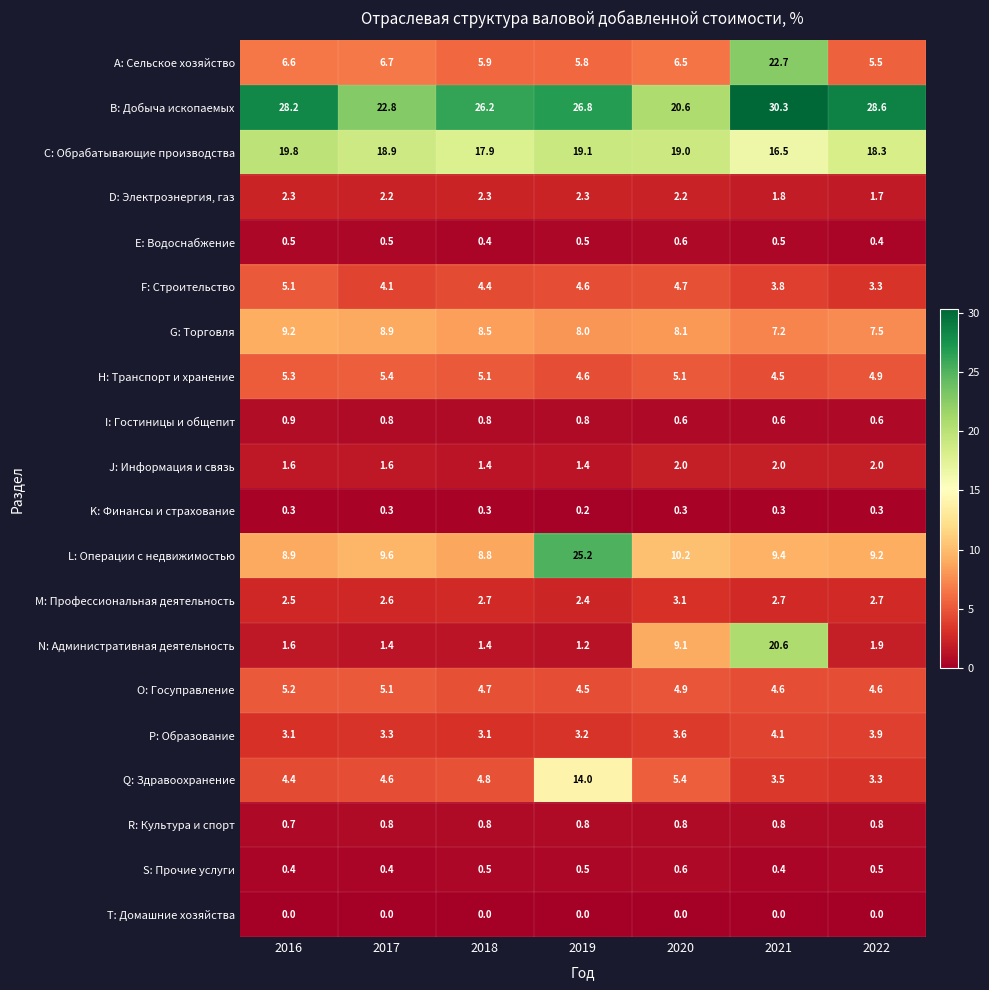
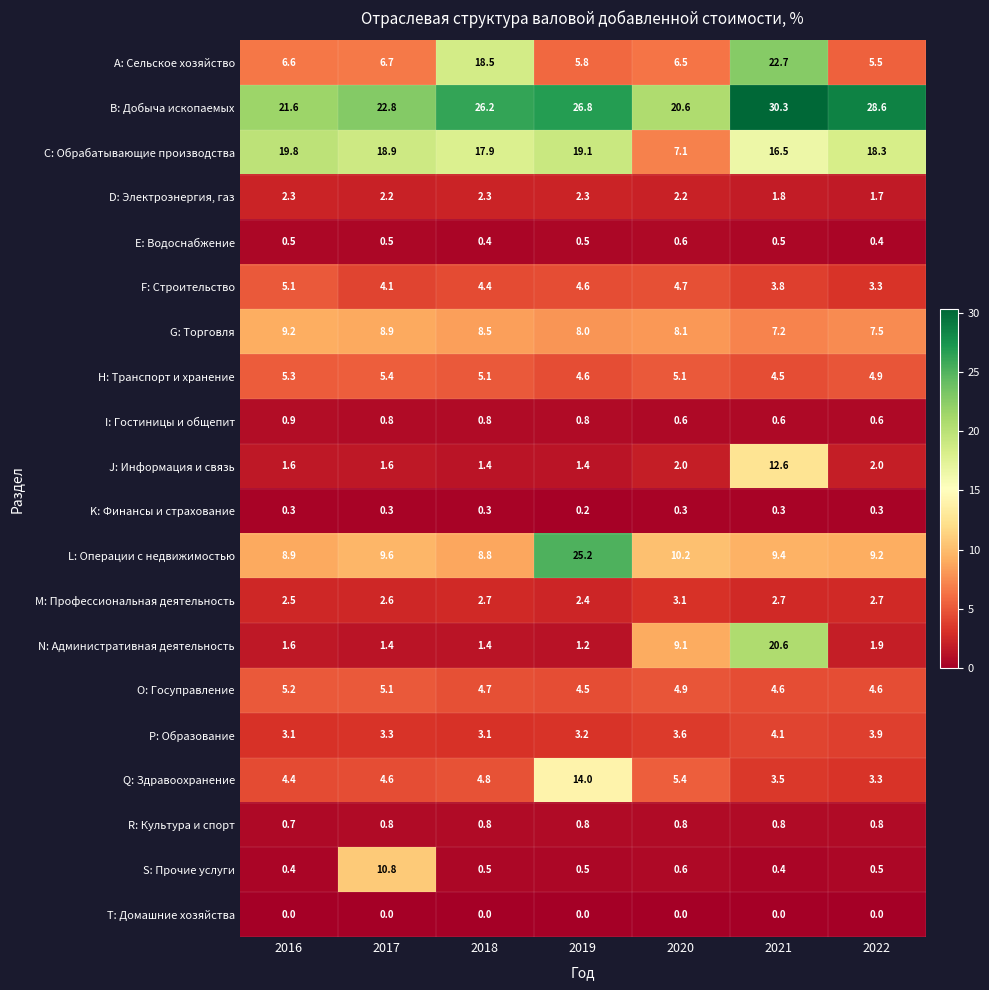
A: Сельское хозяйство, 2018: 5.9 -> 18.5
B: Добыча ископаемых, 2016: 28.2 -> 21.6
C: Обрабатывающие производства, 2020: 19.0 -> 7.1
J: Информация и связь, 2021: 2.0 -> 12.6
S: Прочие услуги, 2017: 0.4 -> 10.8
